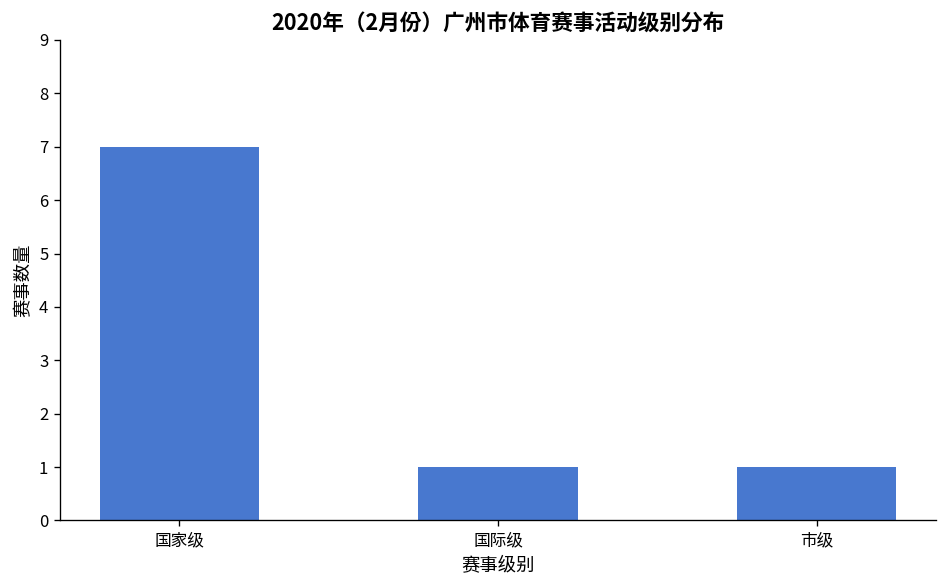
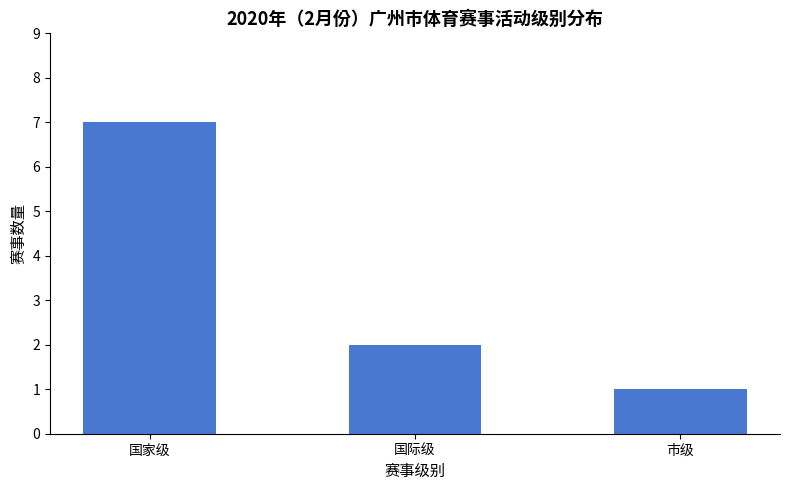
国际级: 1 -> 2
